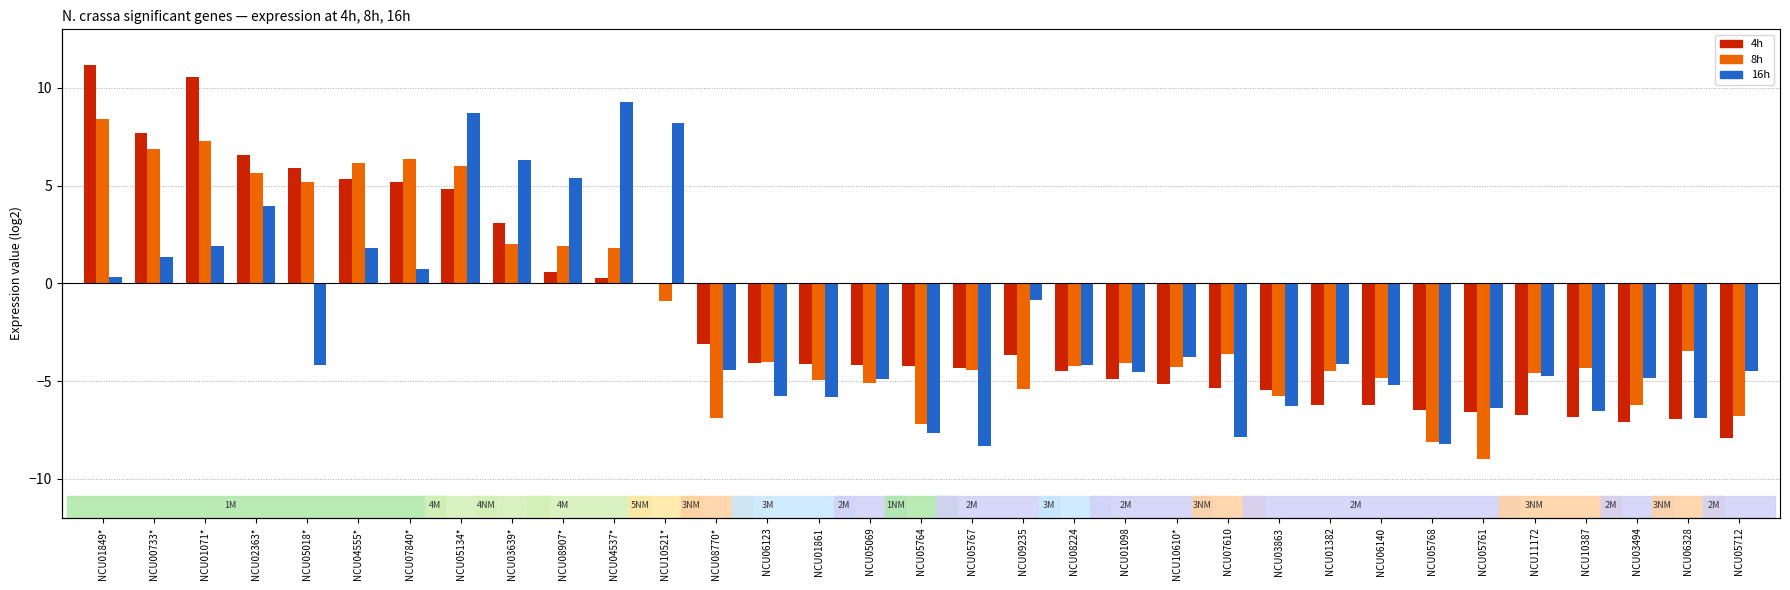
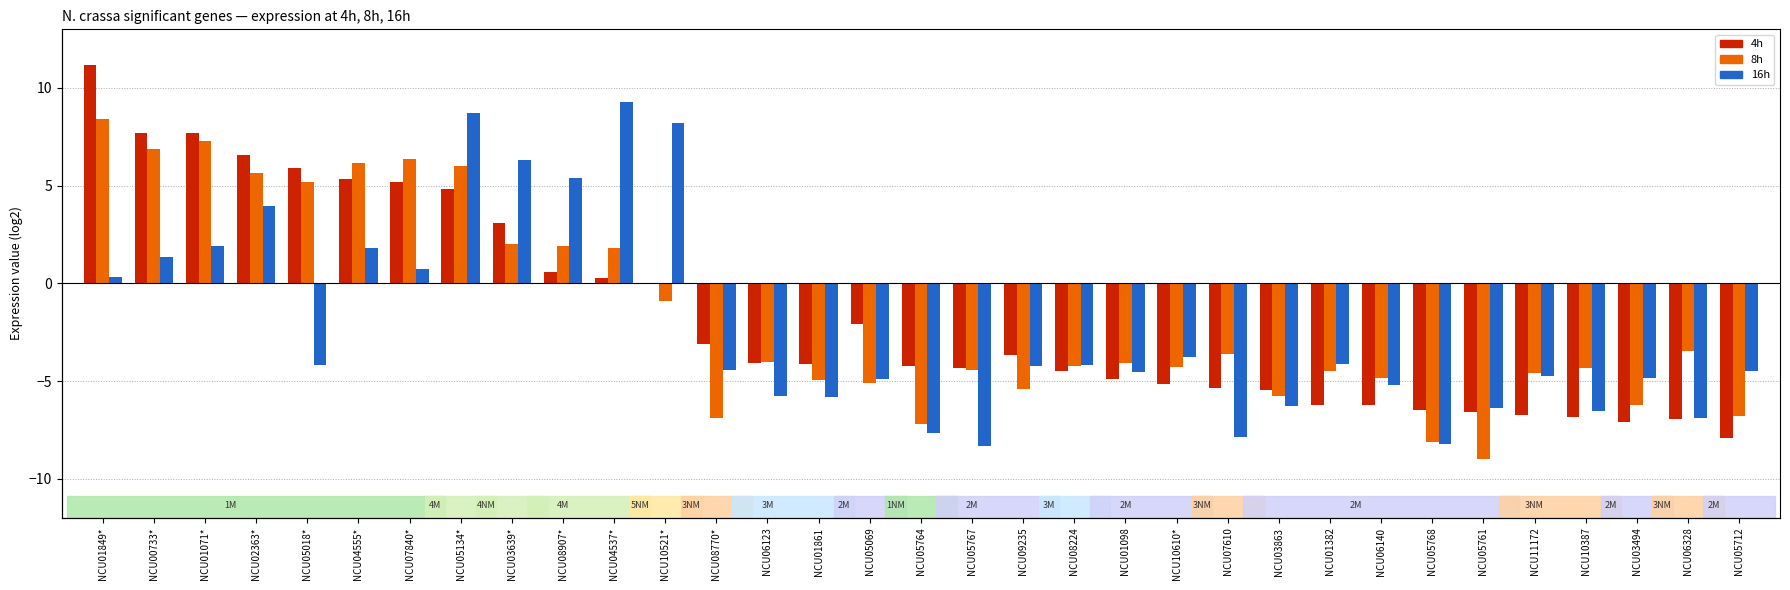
4h, NCU01071*: 10.6 -> 7.7
4h, NCU05069: -4.2 -> -2.1
16h, NCU09235: -0.9 -> -4.2
